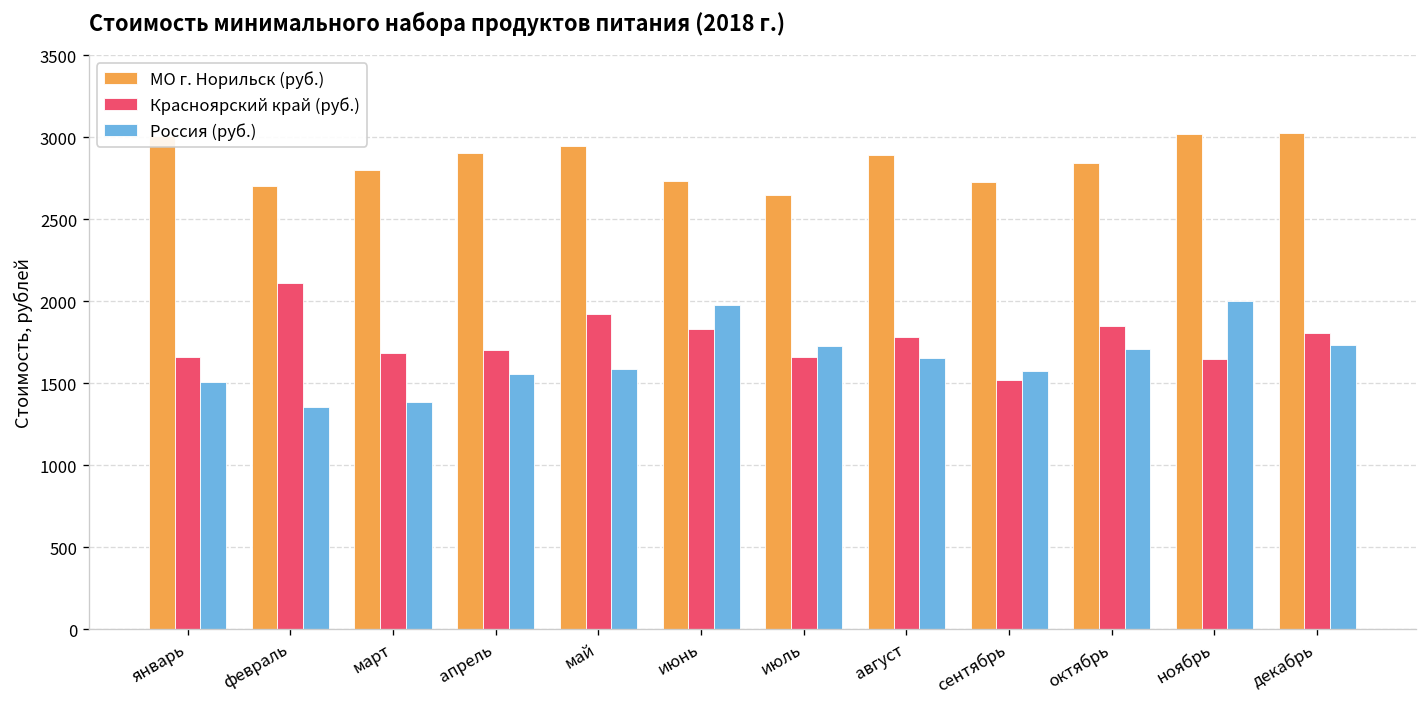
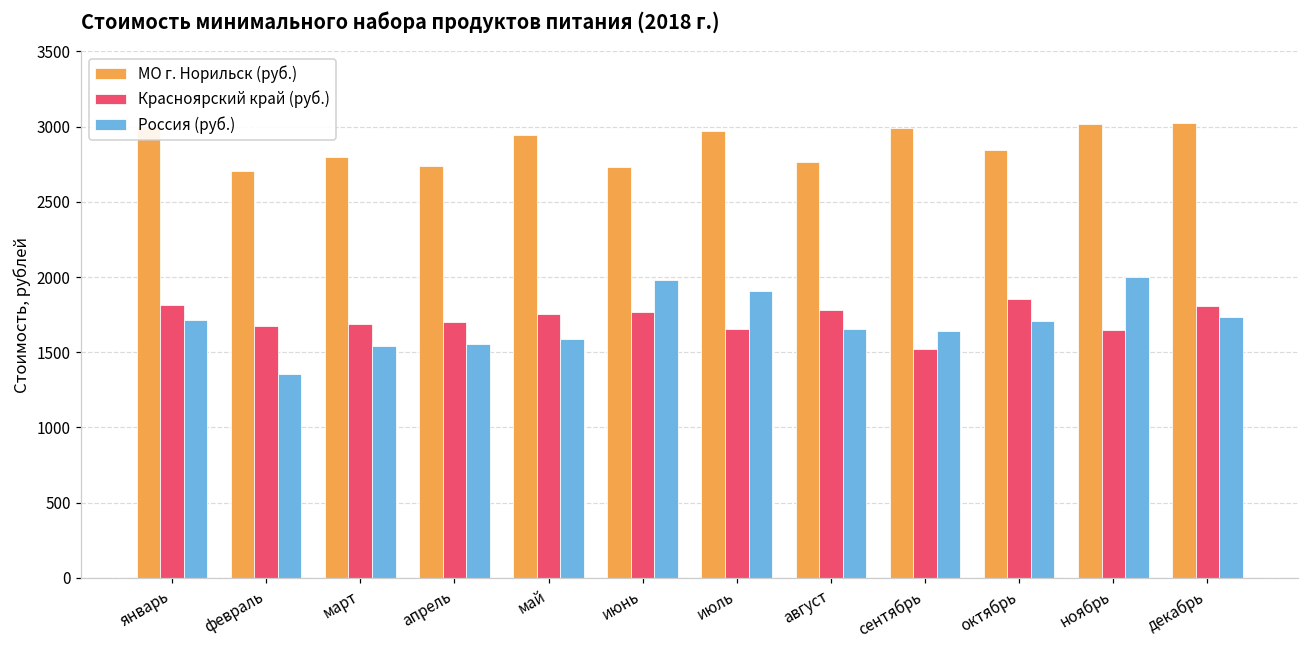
Красноярский край (руб.), январь: 1660 -> 1810
Россия (руб.), январь: 1510 -> 1710
Красноярский край (руб.), февраль: 2110 -> 1670
Россия (руб.), март: 1390 -> 1540
МО г. Норильск (руб.), апрель: 2900 -> 2740
Красноярский край (руб.), май: 1920 -> 1750
Красноярский край (руб.), июнь: 1830 -> 1770
МО г. Норильск (руб.), июль: 2650 -> 2970
Россия (руб.), июль: 1730 -> 1910
МО г. Норильск (руб.), август: 2890 -> 2760
МО г. Норильск (руб.), сентябрь: 2730 -> 2990
Россия (руб.), сентябрь: 1570 -> 1640
